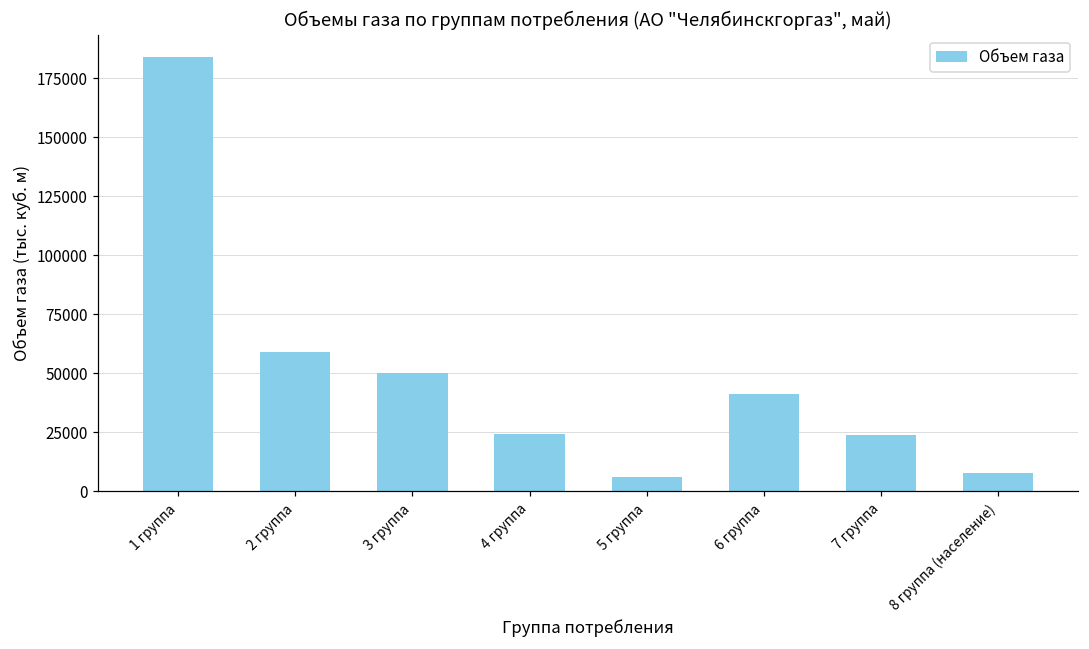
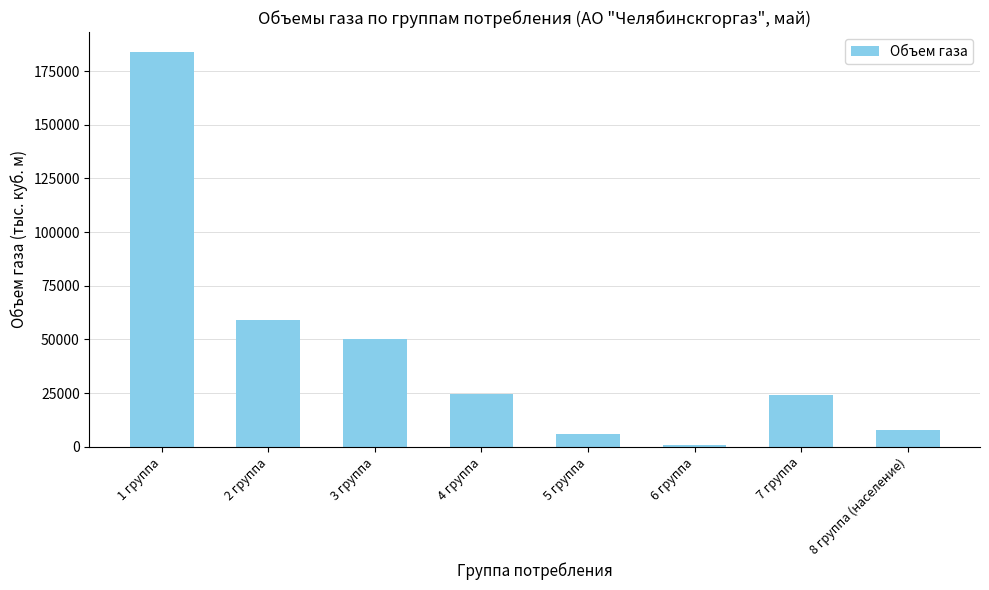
6 группа: 41000 -> 1000
